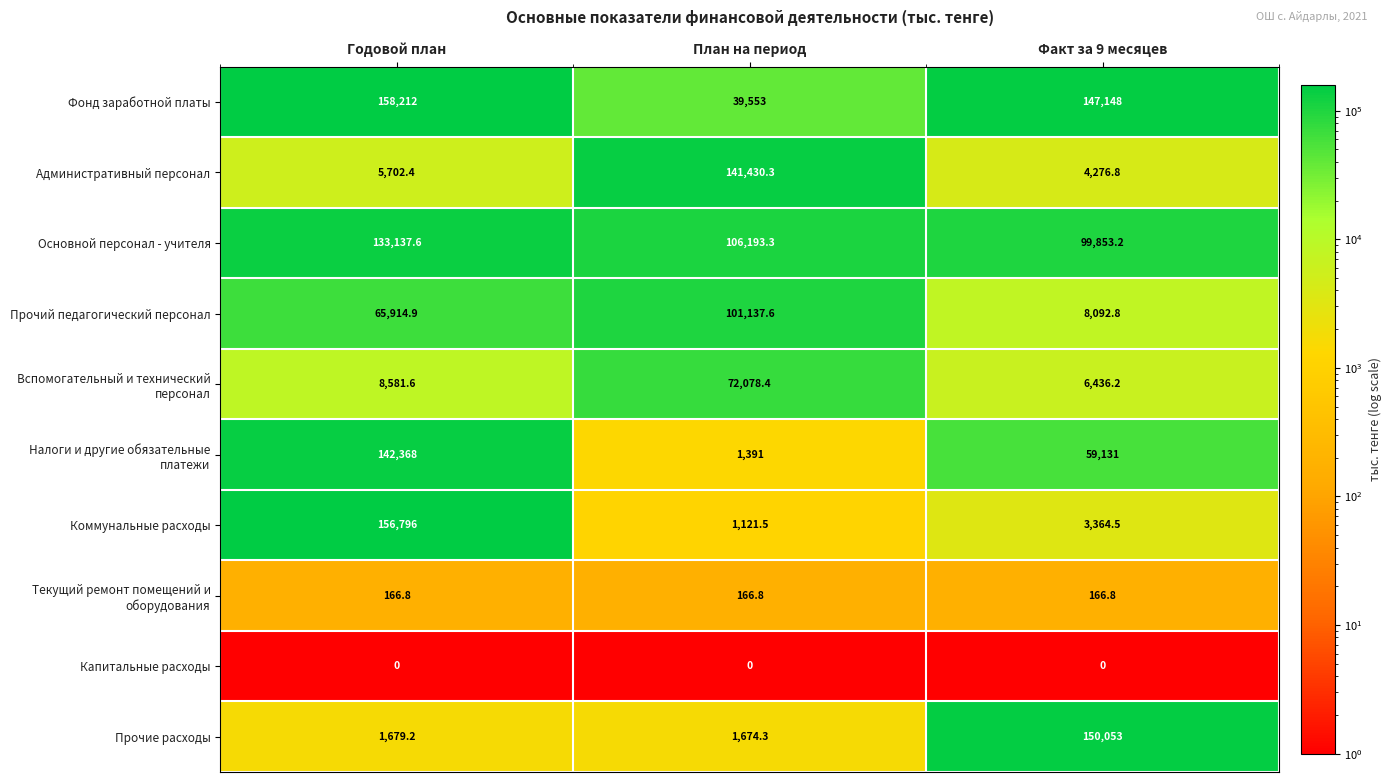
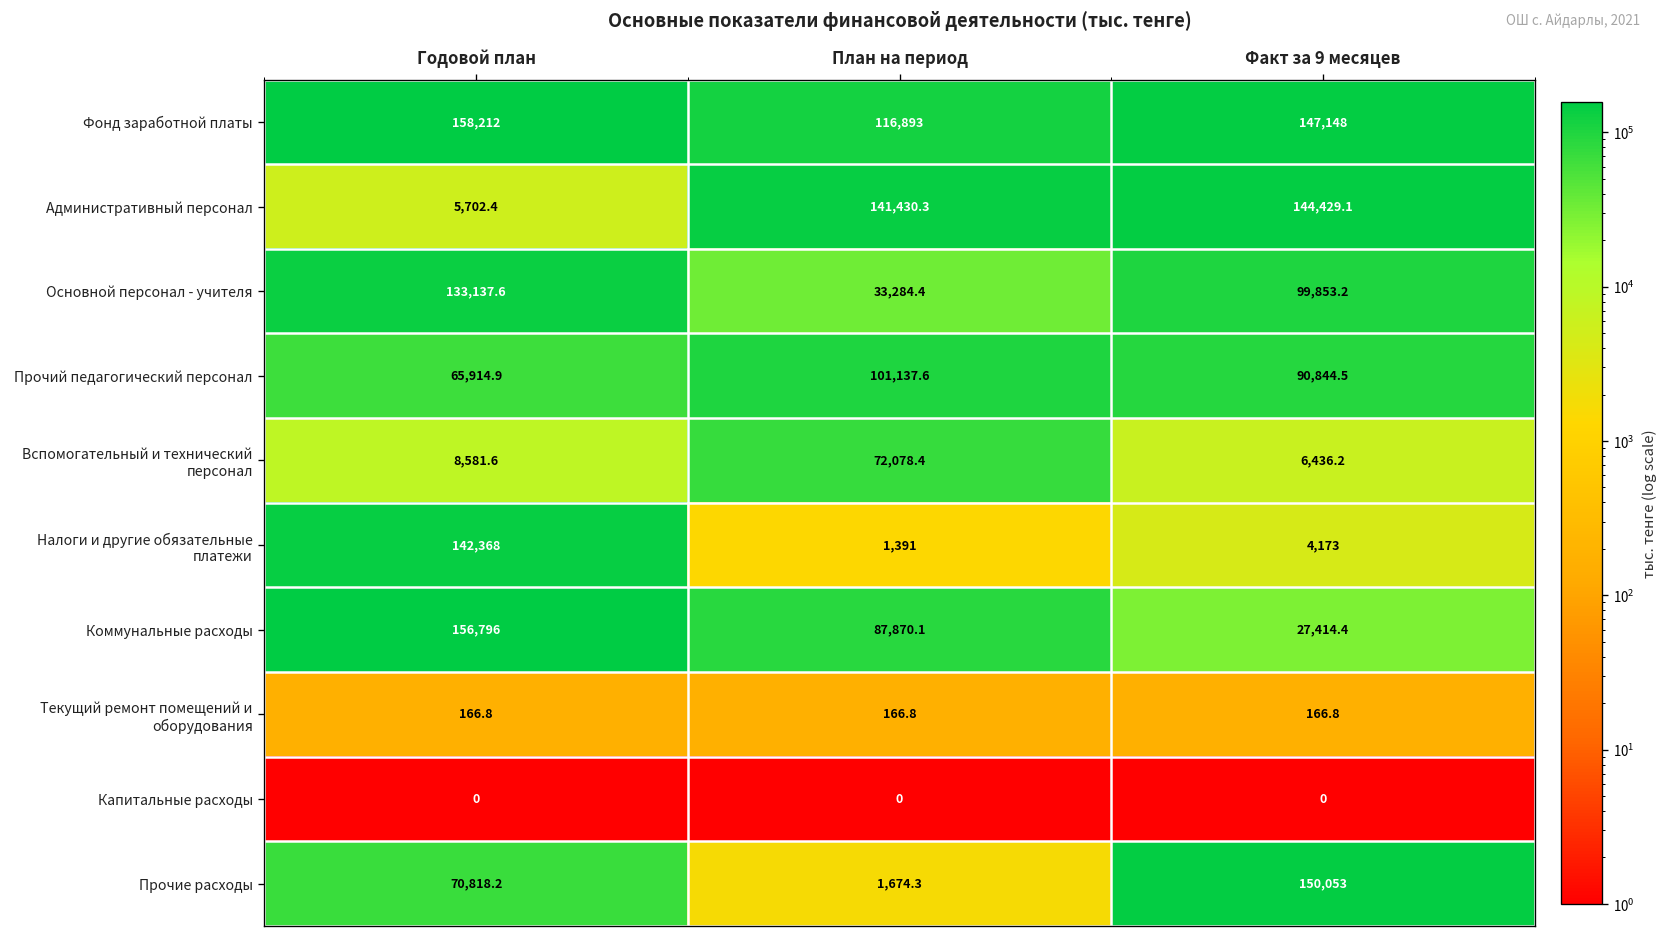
Фонд заработной платы, План на период: 39,553 -> 116,893
Административный персонал, Факт за 9 месяцев: 4,276.8 -> 144,429.1
Основной персонал - учителя, План на период: 106,193.3 -> 33,284.4
Прочий педагогический персонал, Факт за 9 месяцев: 8,092.8 -> 90,844.5
Налоги и другие обязательные платежи, Факт за 9 месяцев: 59,131 -> 4,173
Коммунальные расходы, План на период: 1,121.5 -> 87,870.1
Коммунальные расходы, Факт за 9 месяцев: 3,364.5 -> 27,414.4
Прочие расходы, Годовой план: 1,679.2 -> 70,818.2
